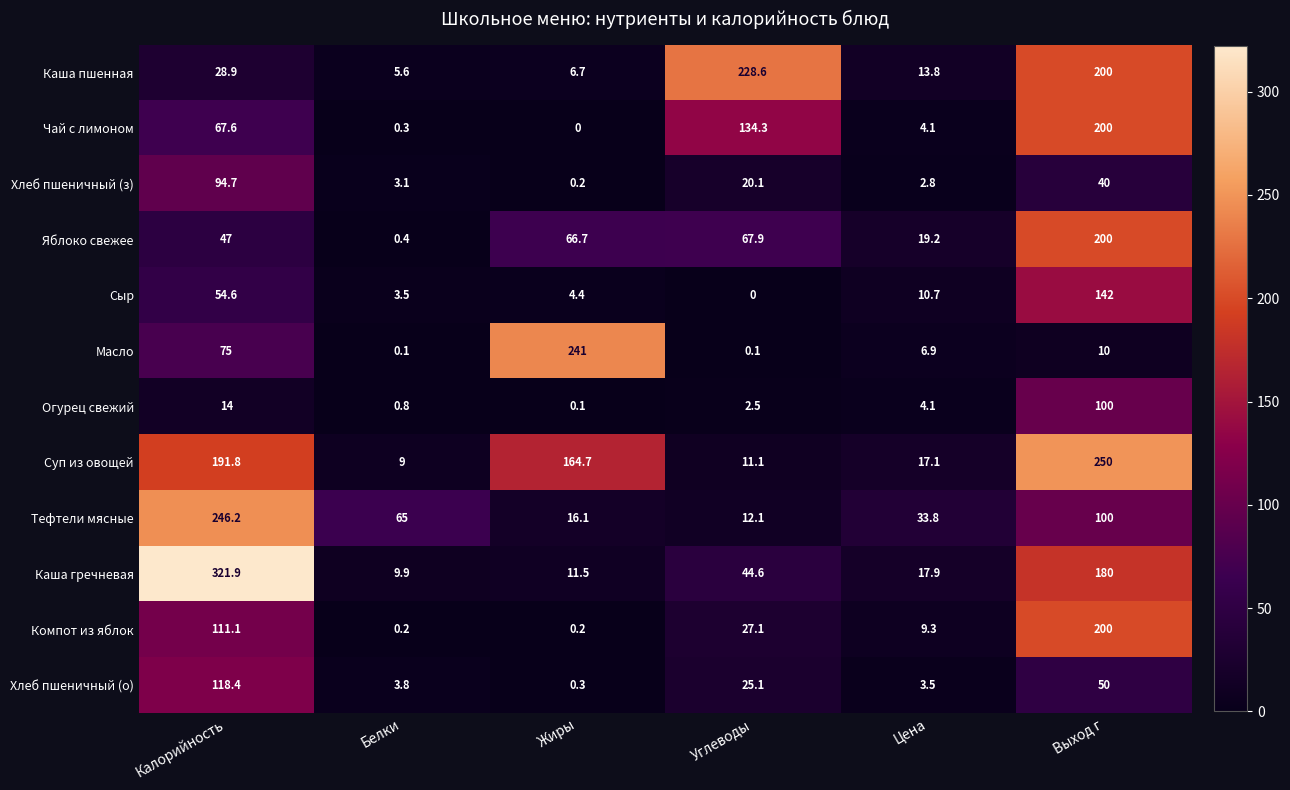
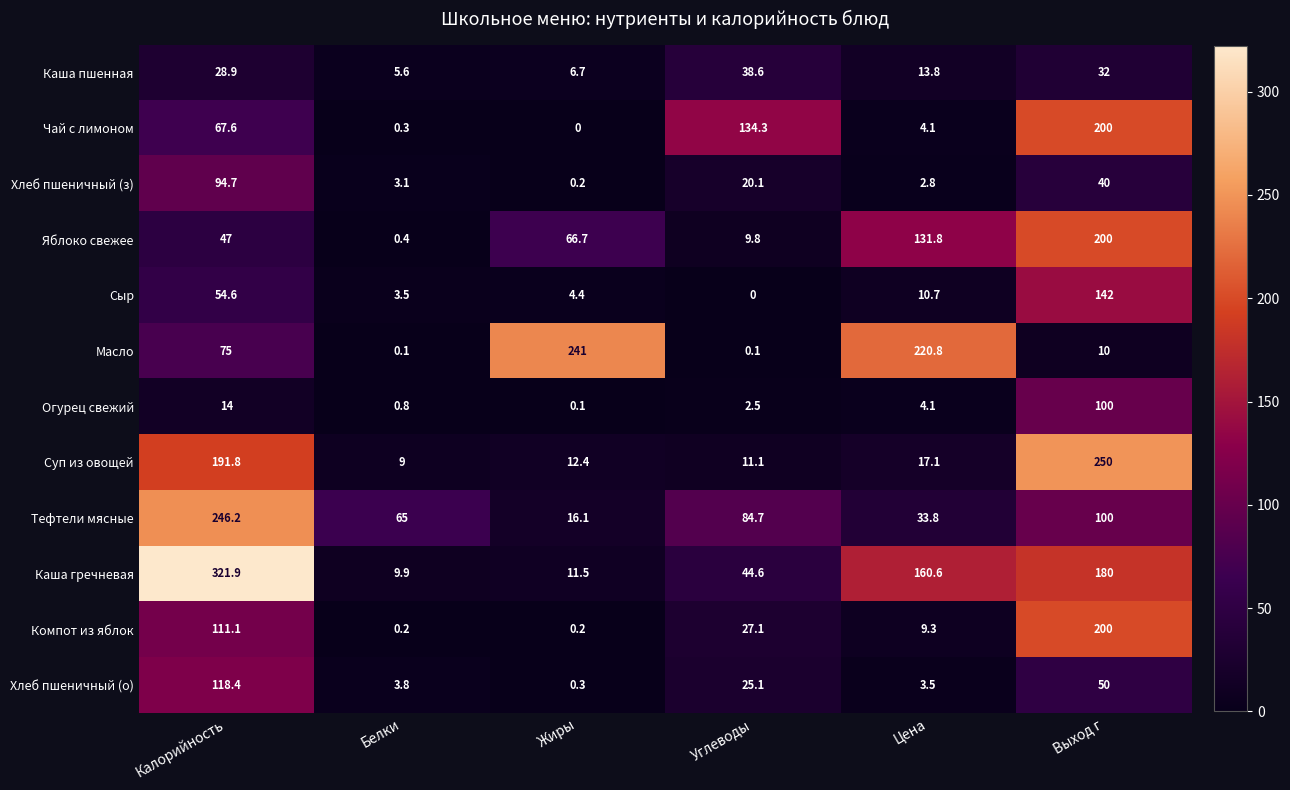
Каша пшенная, Углеводы: 228.6 -> 38.6
Каша пшенная, Выход г: 200 -> 32
Яблоко свежее, Углеводы: 67.9 -> 9.8
Яблоко свежее, Цена: 19.2 -> 131.8
Масло, Цена: 6.9 -> 220.8
Суп из овощей, Жиры: 164.7 -> 12.4
Тефтели мясные, Углеводы: 12.1 -> 84.7
Каша гречневая, Цена: 17.9 -> 160.6
